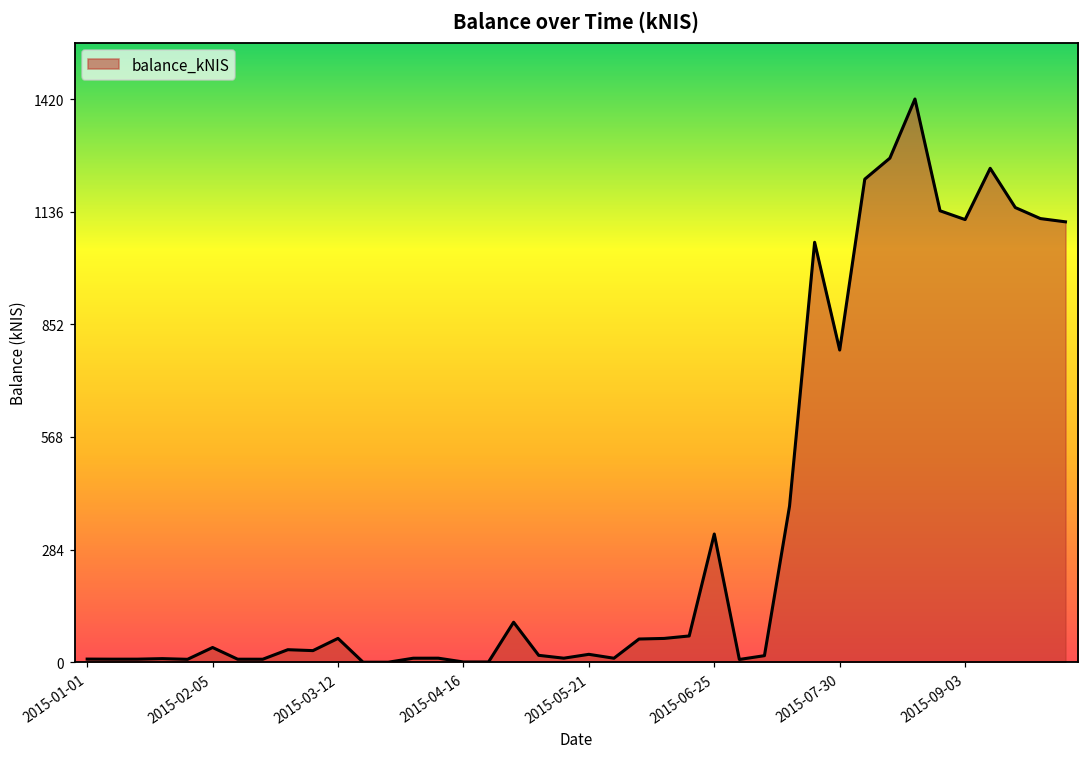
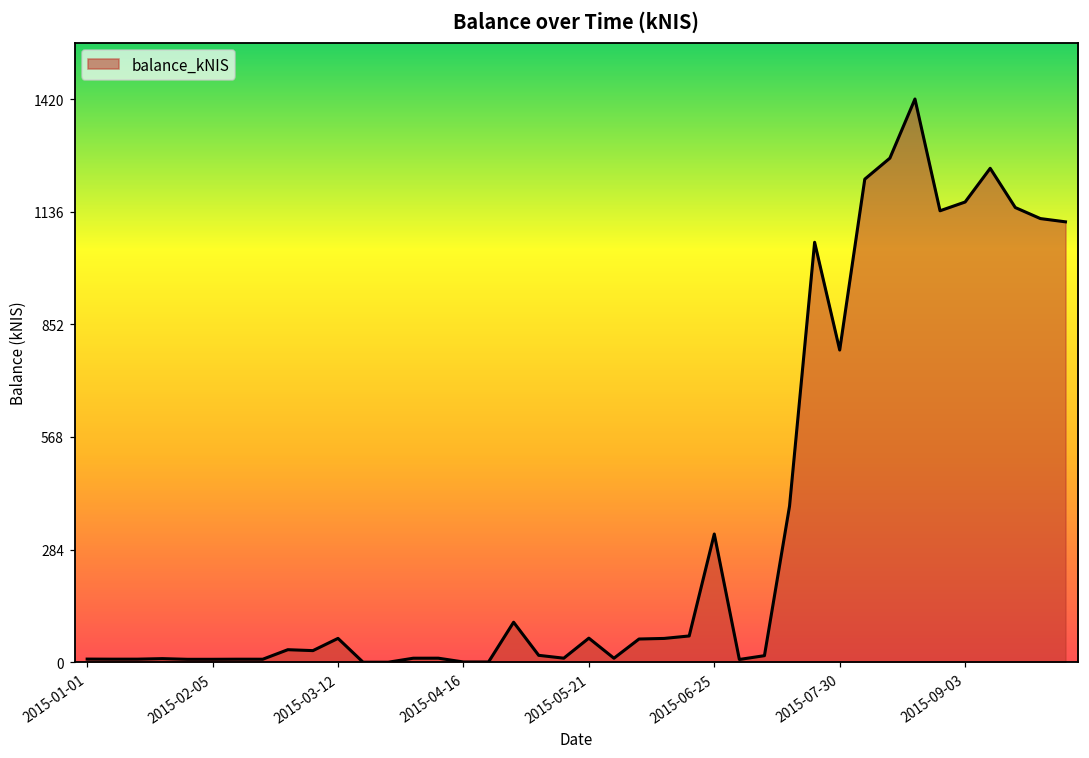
2015-02-05: 40 -> 10
2015-05-21: 20 -> 60
2015-09-03: 1120 -> 1160
